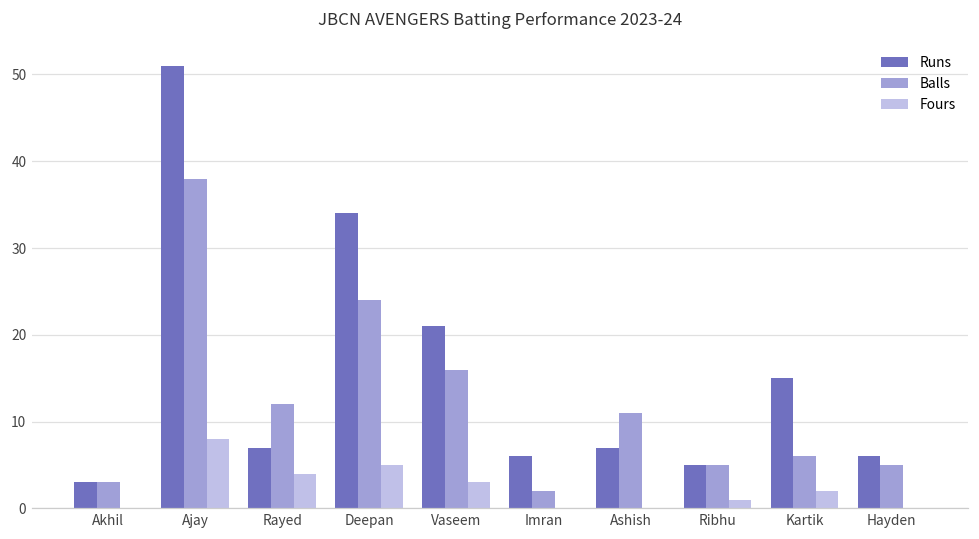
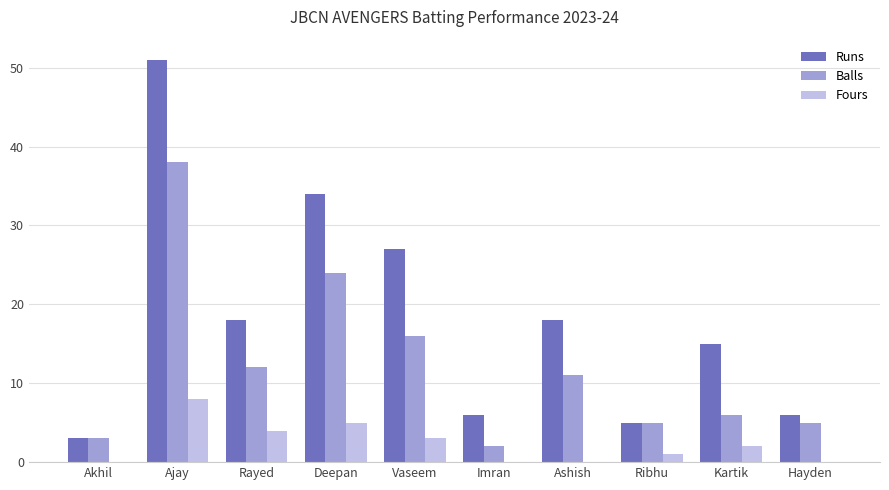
Runs, Rayed: 7 -> 18
Runs, Vaseem: 21 -> 27
Runs, Ashish: 7 -> 18
